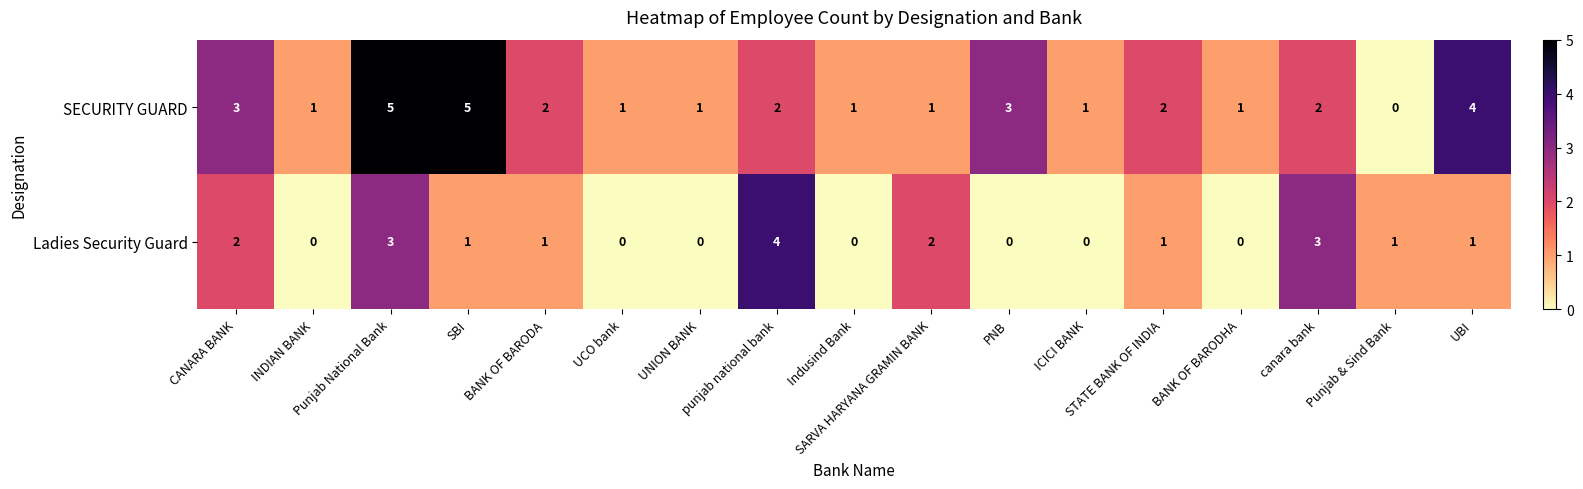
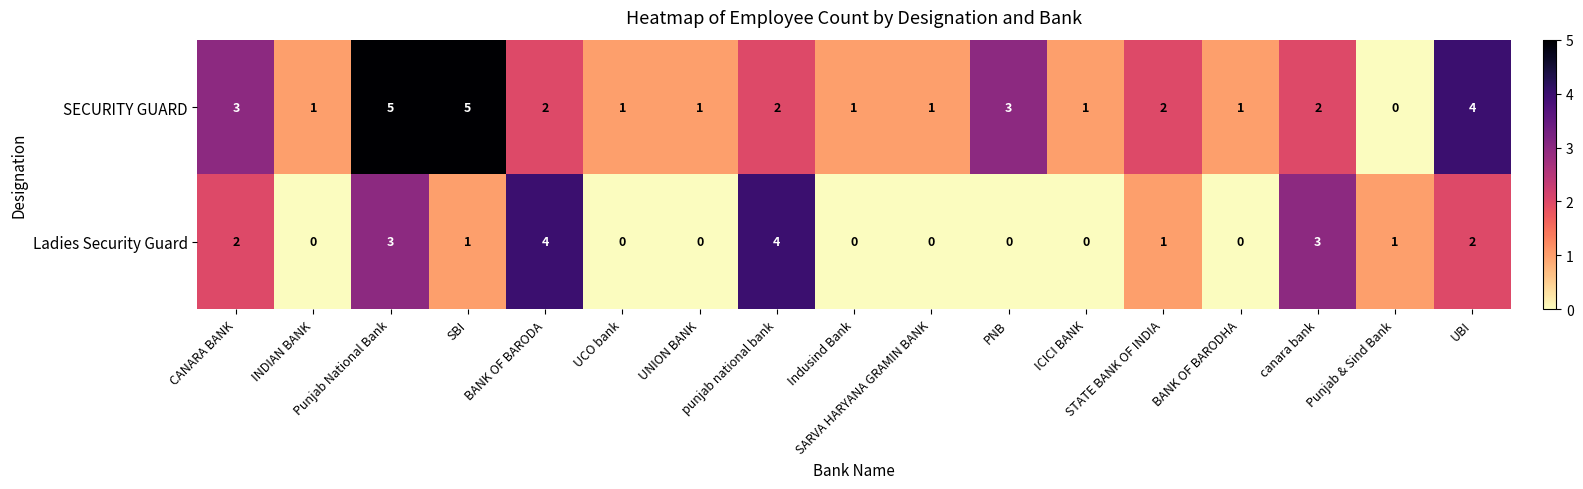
Ladies Security Guard, BANK OF BARODA: 1 -> 4
Ladies Security Guard, SARVA HARYANA GRAMIN BANK: 2 -> 0
Ladies Security Guard, UBI: 1 -> 2
